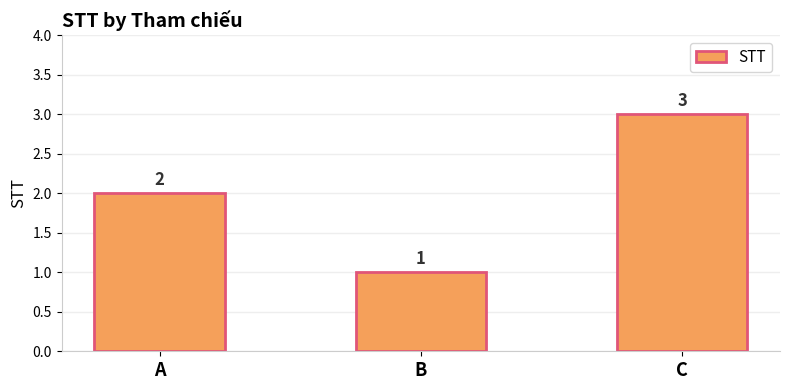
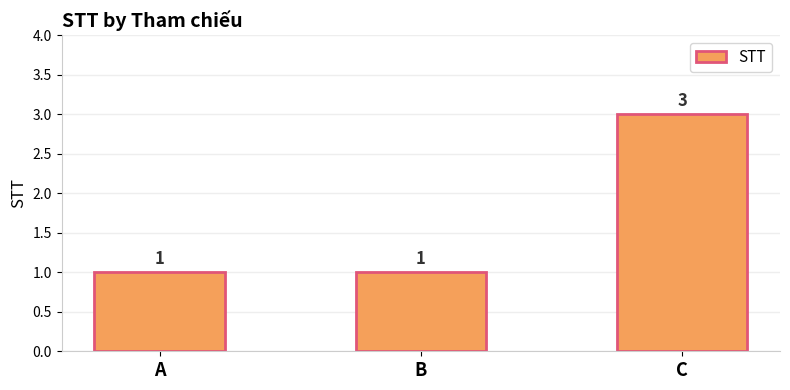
A: 2 -> 1
